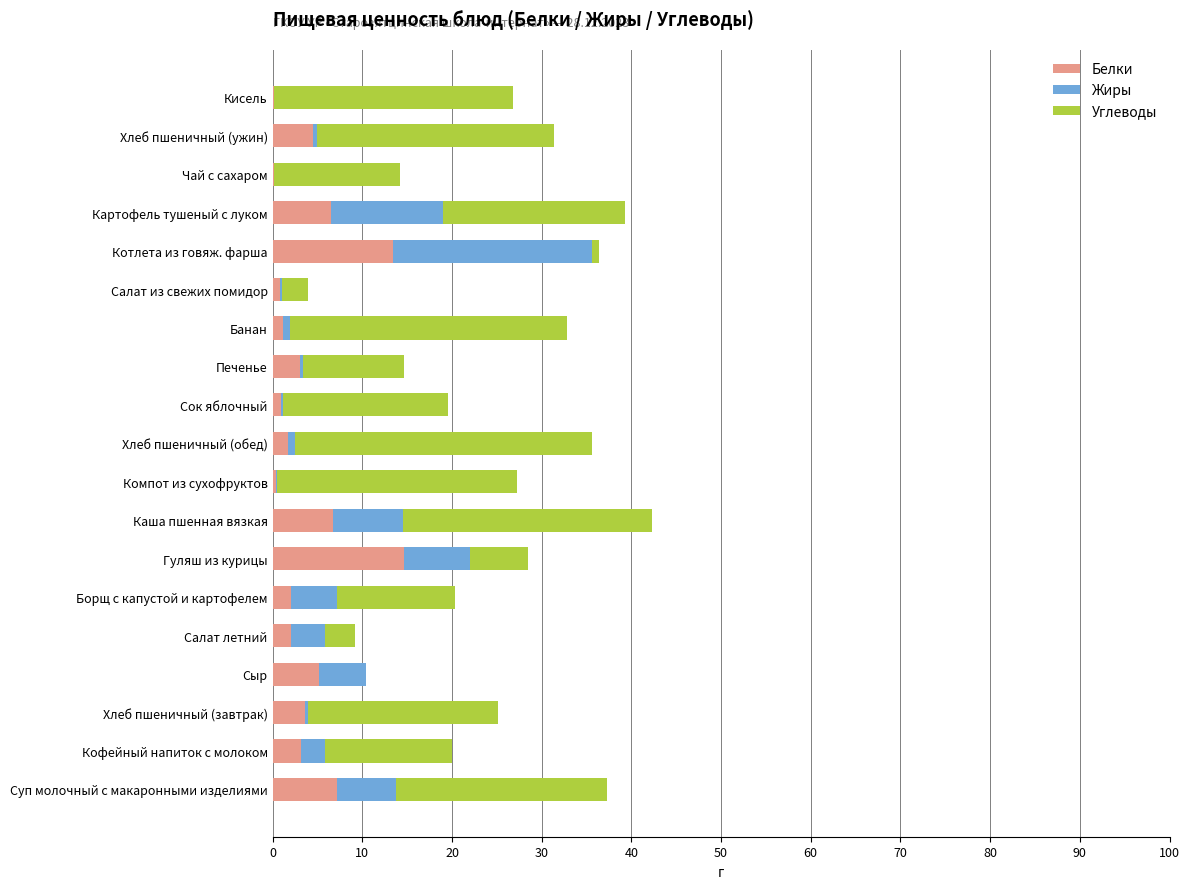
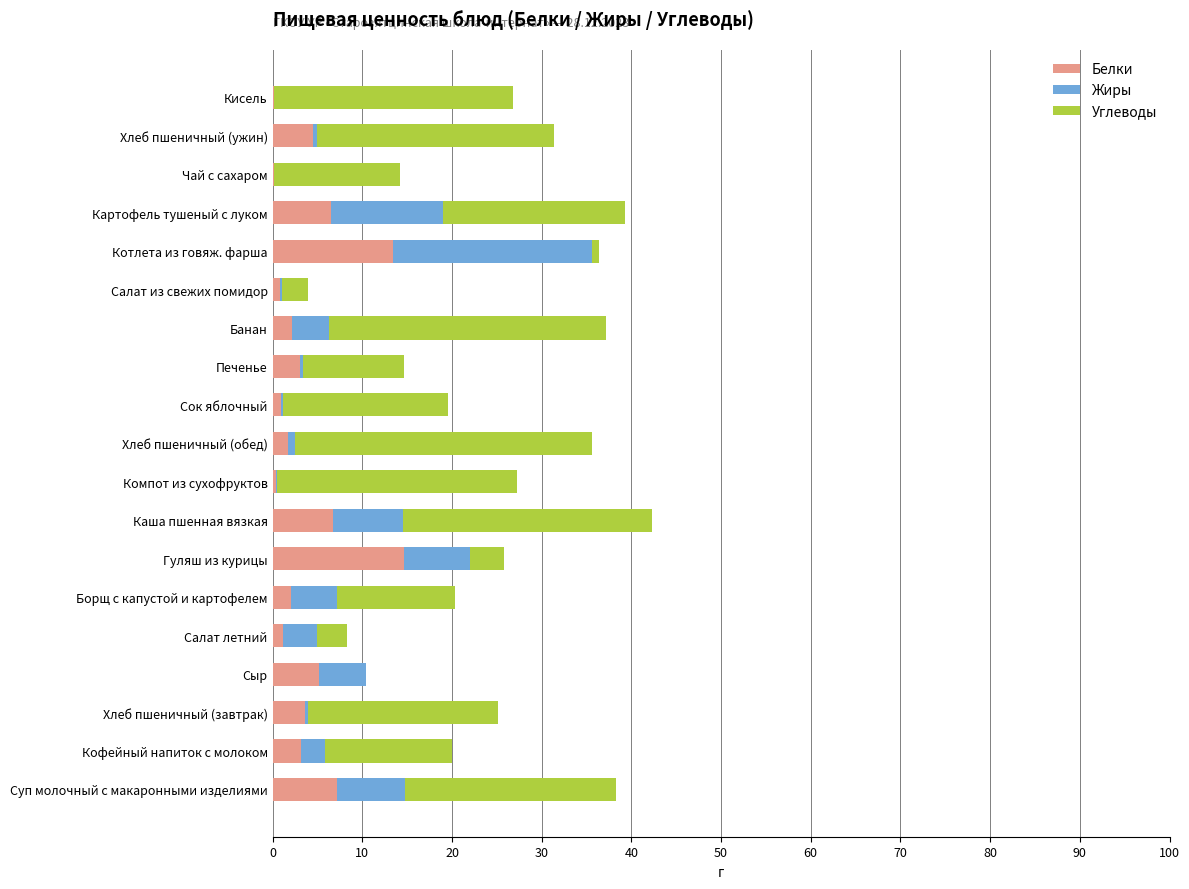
Белки, Банан: 1 -> 2
Жиры, Банан: 1 -> 4
Углеводы, Гуляш из курицы: 7 -> 4
Белки, Салат летний: 2 -> 1
Жиры, Суп молочный с макаронными изделиями: 7 -> 8
